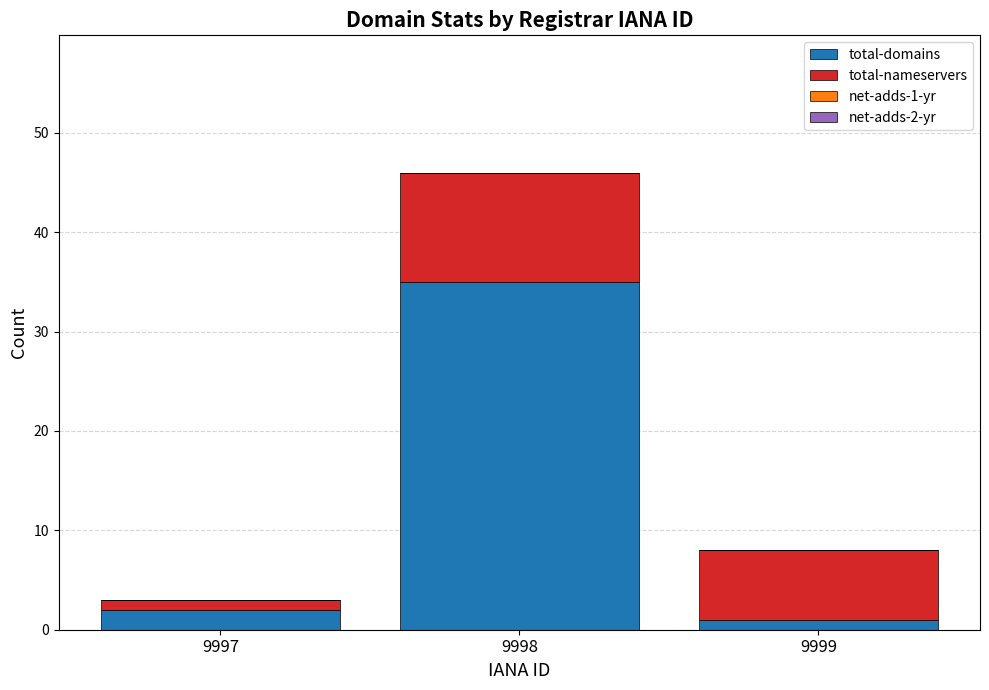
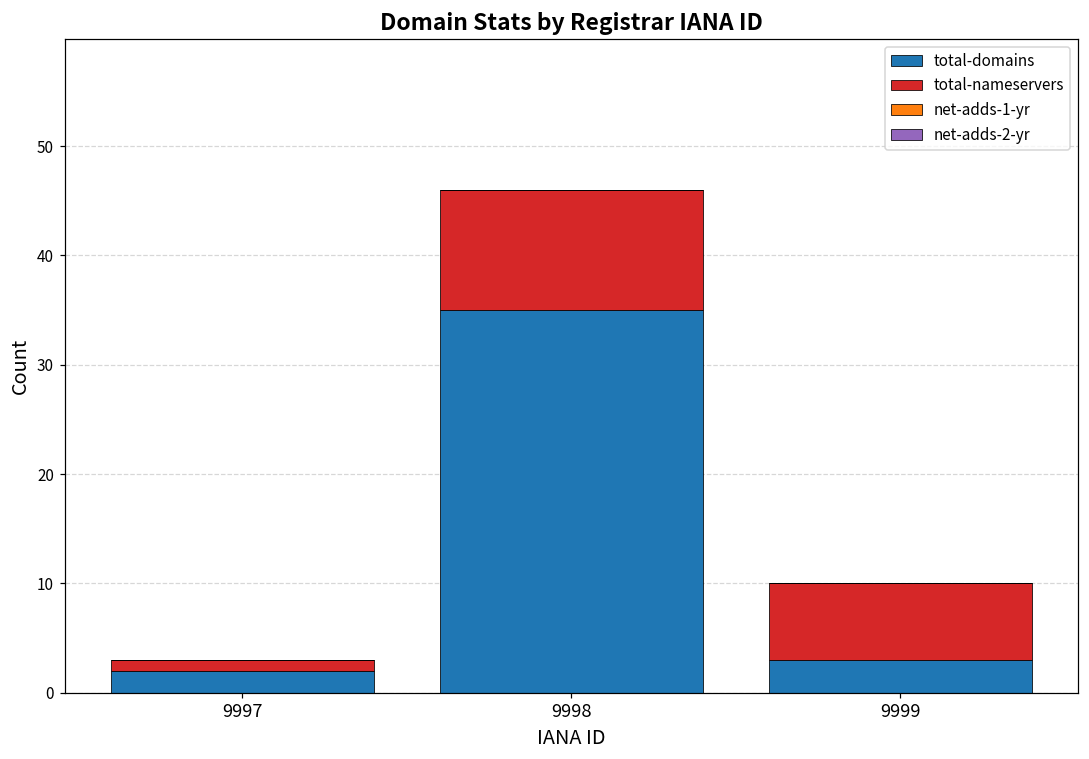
total-domains, 9999: 1 -> 3
